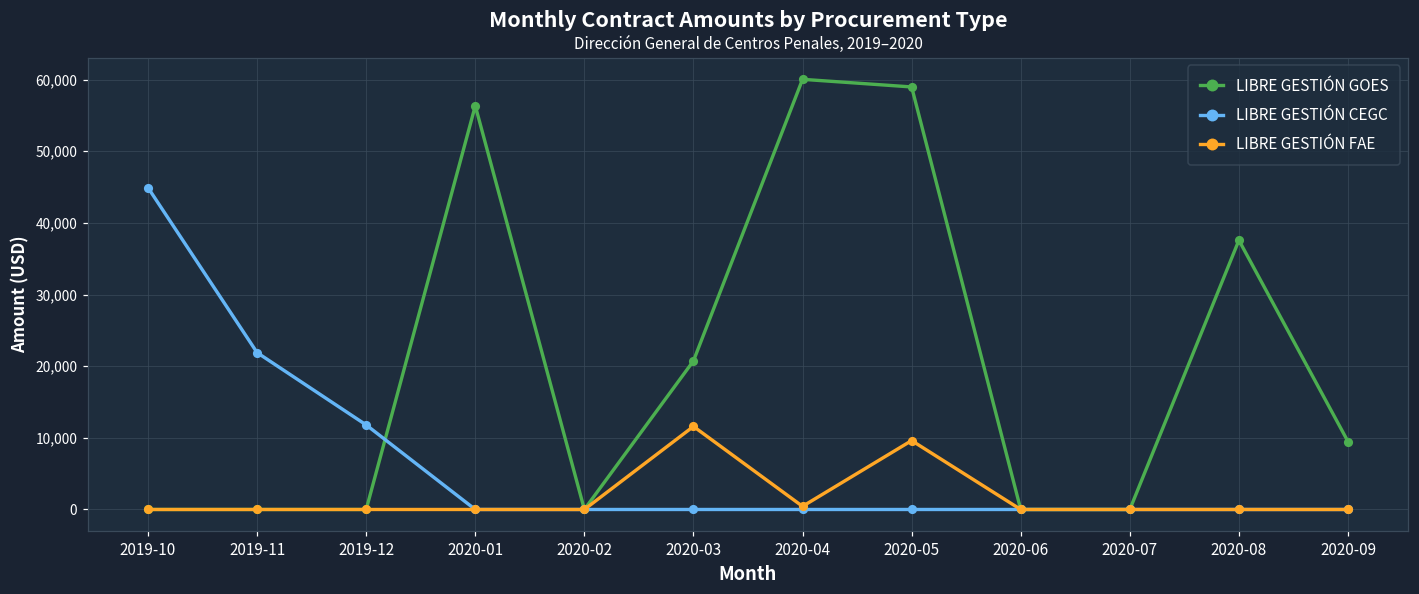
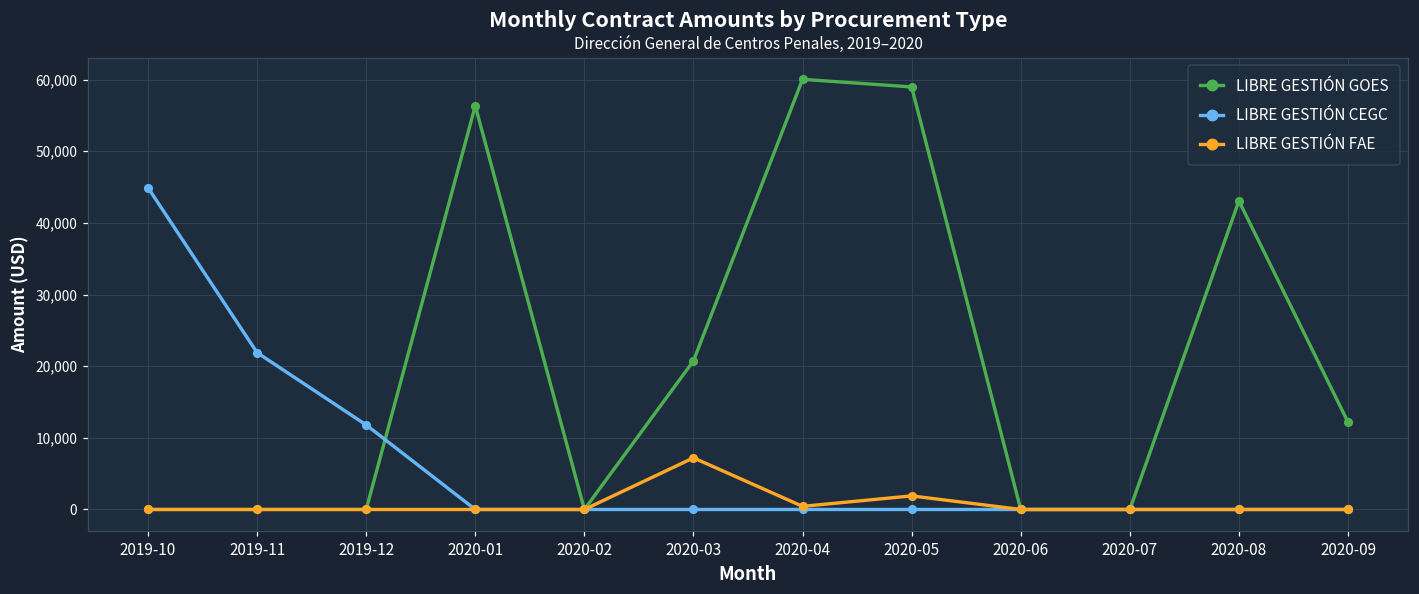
LIBRE GESTIÓN FAE, 2020-03: 12,000 -> 7,000
LIBRE GESTIÓN FAE, 2020-05: 10,000 -> 2,000
LIBRE GESTIÓN GOES, 2020-08: 38,000 -> 43,000
LIBRE GESTIÓN GOES, 2020-09: 9,000 -> 12,000
